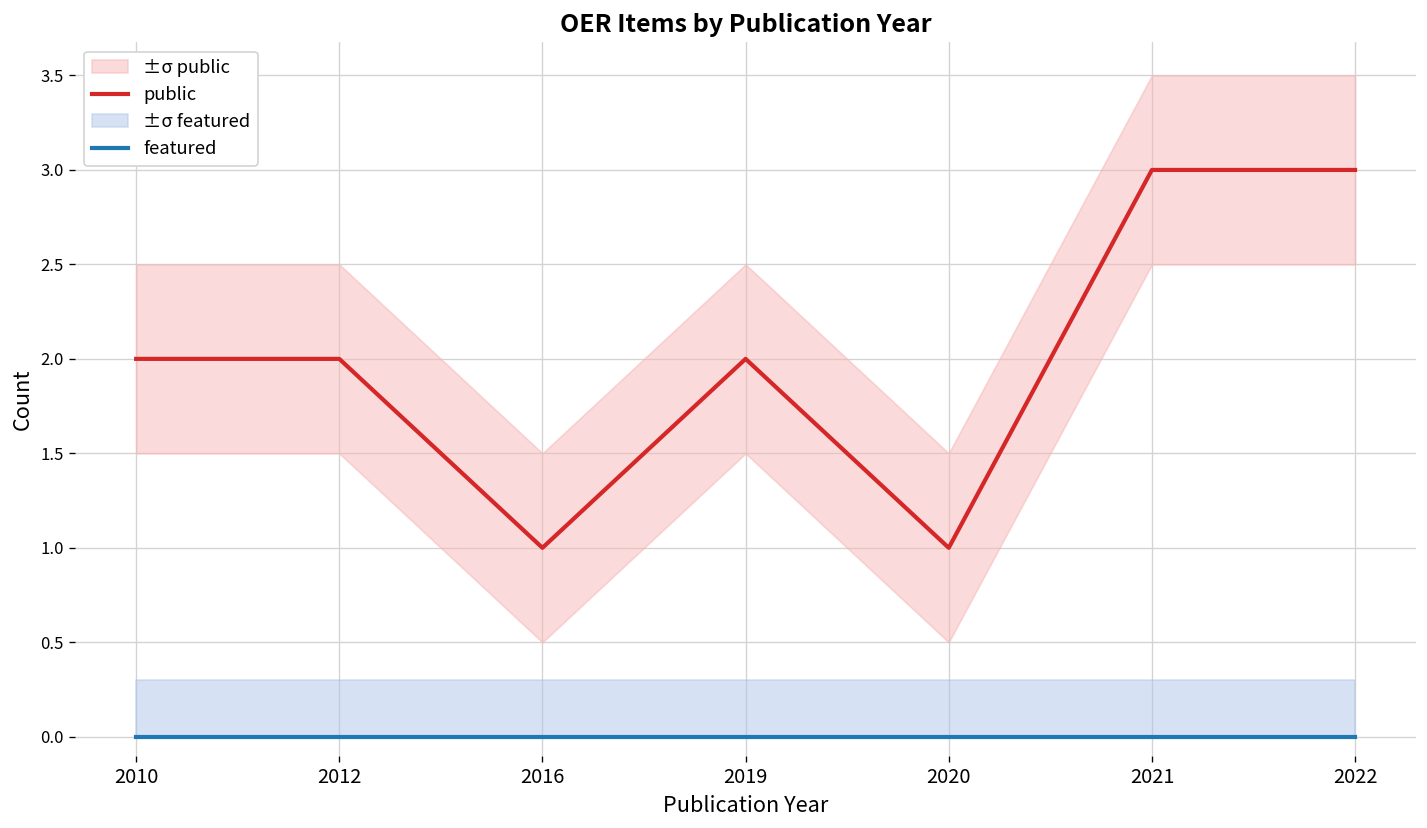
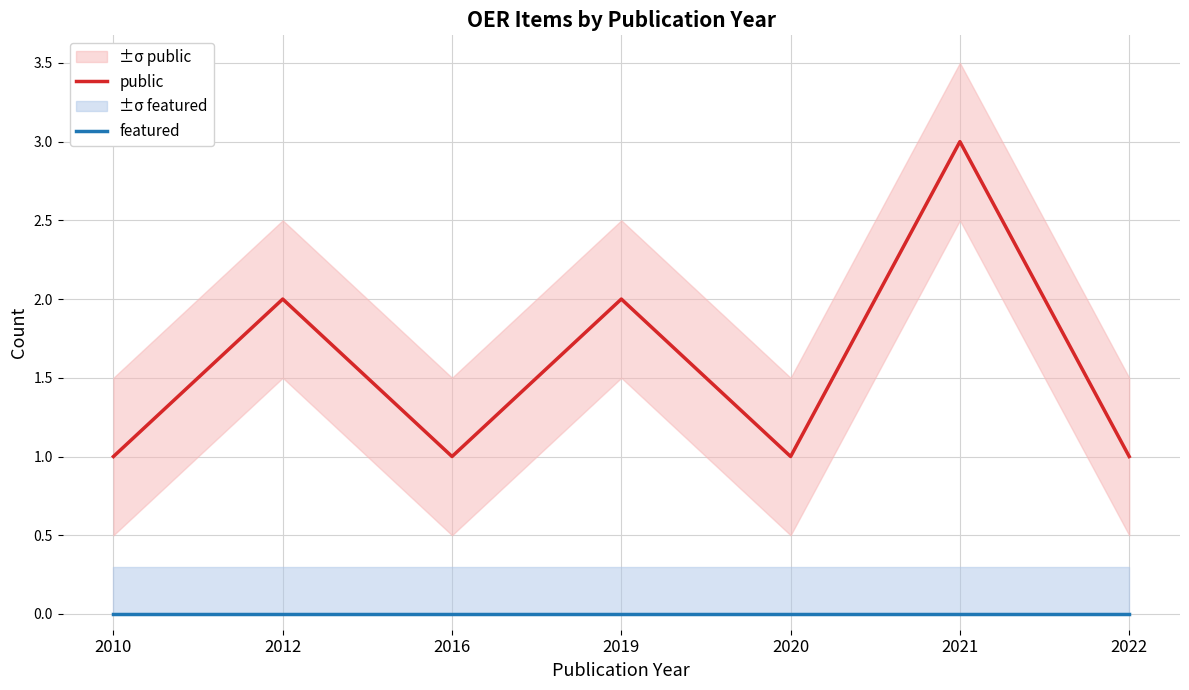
public, 2010: 2 -> 1
public, 2022: 3 -> 1
